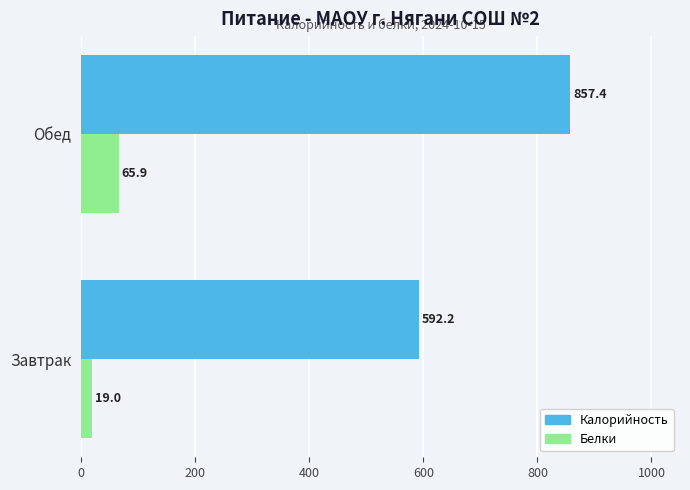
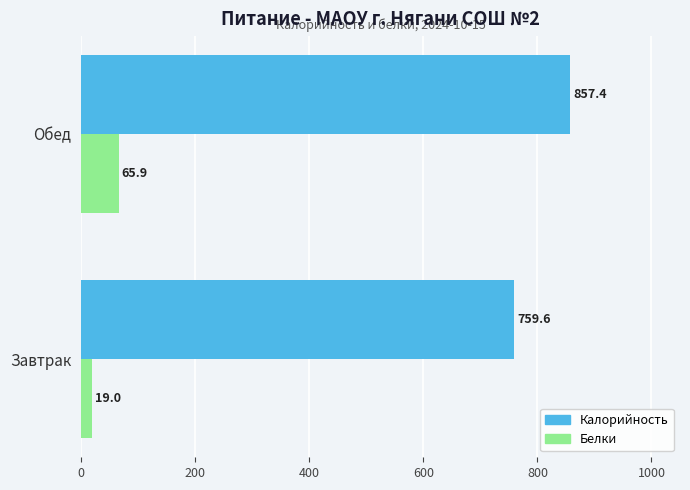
Калорийность, Завтрак: 592.2 -> 759.6
